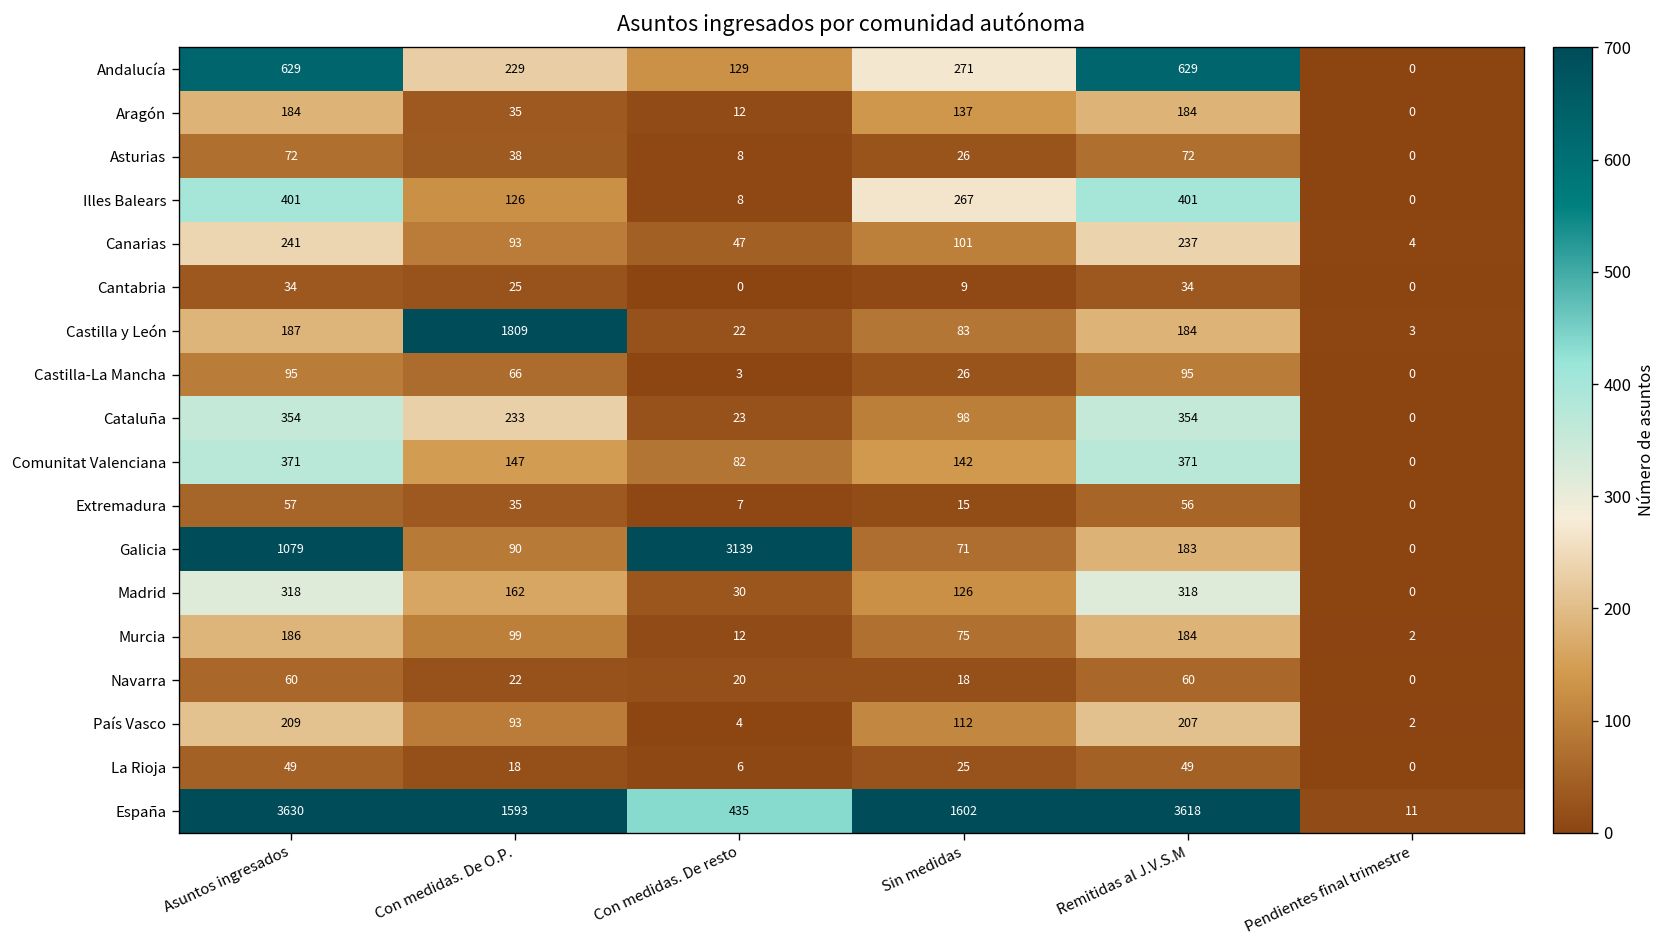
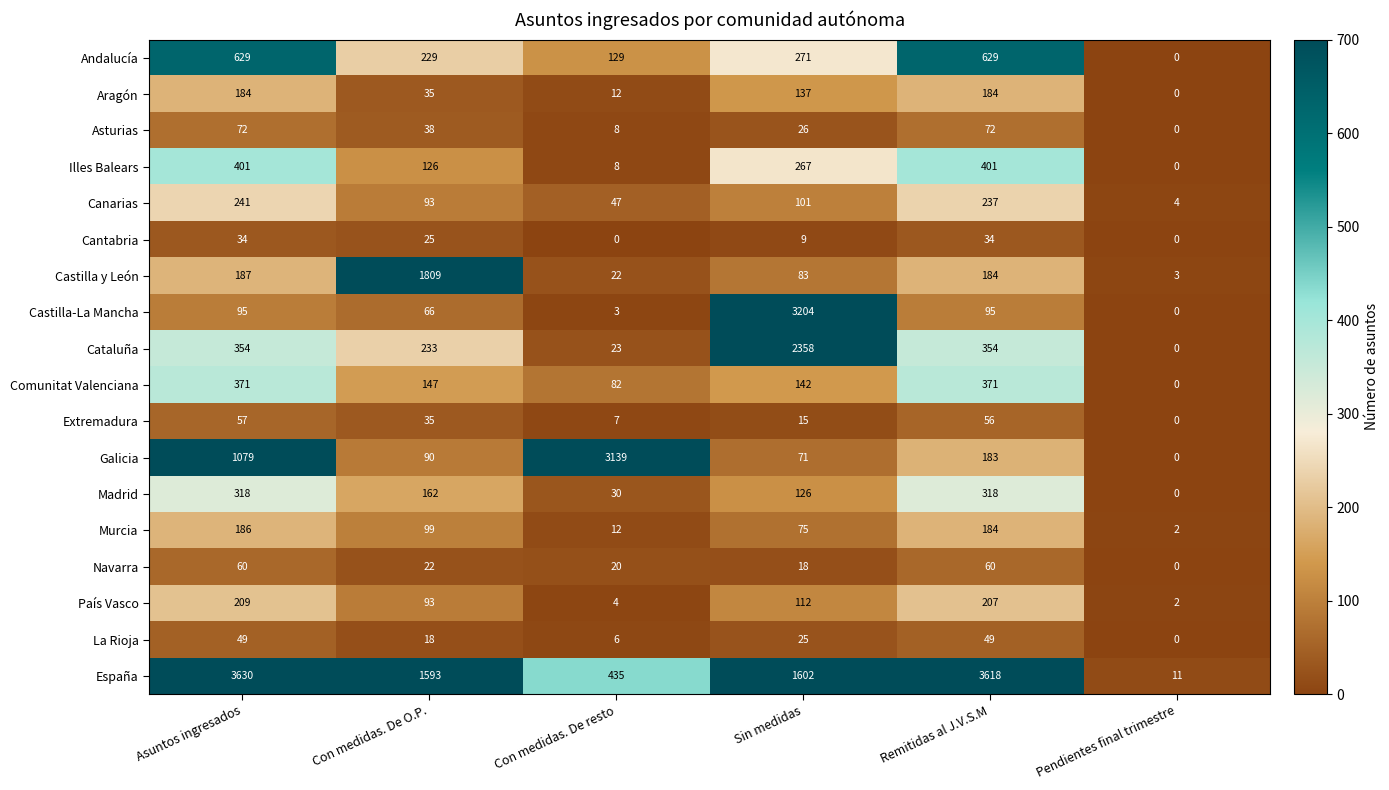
Castilla-La Mancha, Sin medidas: 26 -> 3204
Cataluña, Sin medidas: 98 -> 2358
